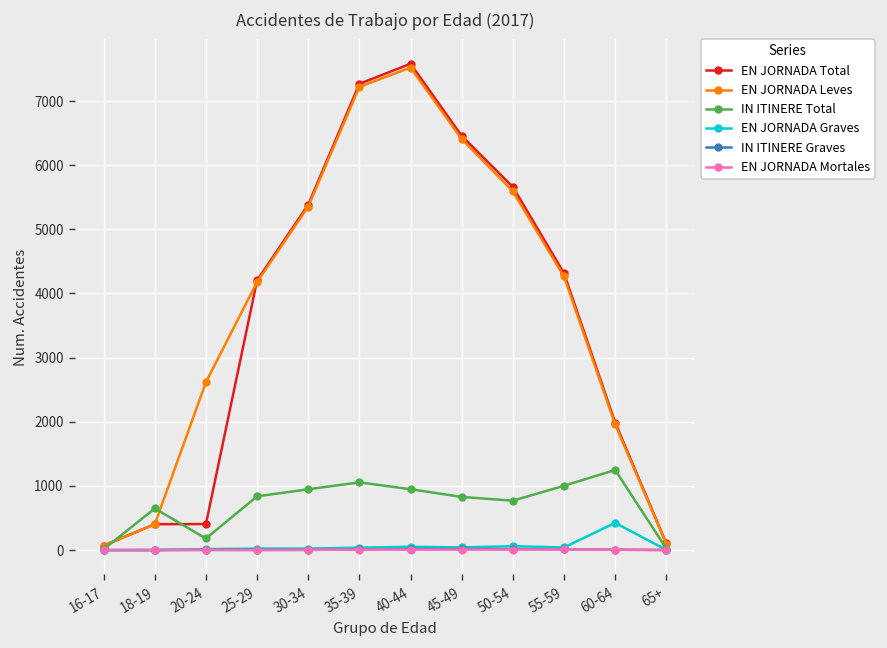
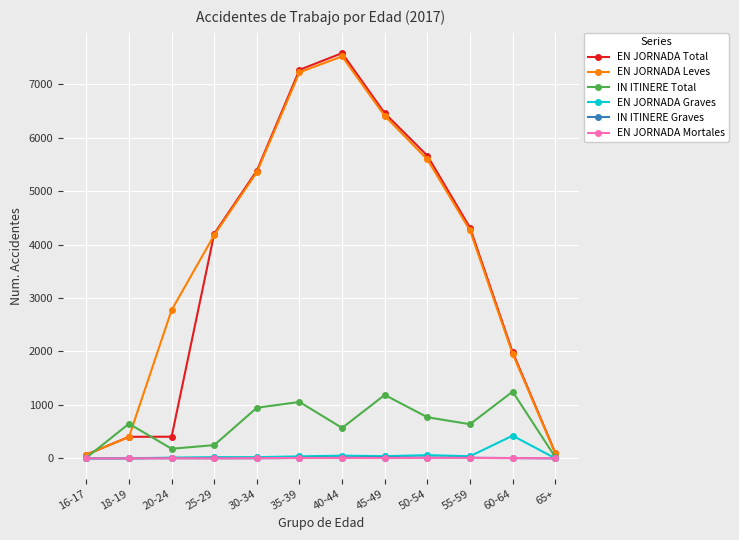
EN JORNADA Leves, 20-24: 2600 -> 2800
IN ITINERE Total, 25-29: 800 -> 200
IN ITINERE Total, 40-44: 900 -> 600
IN ITINERE Total, 45-49: 800 -> 1200
IN ITINERE Total, 55-59: 1000 -> 600
